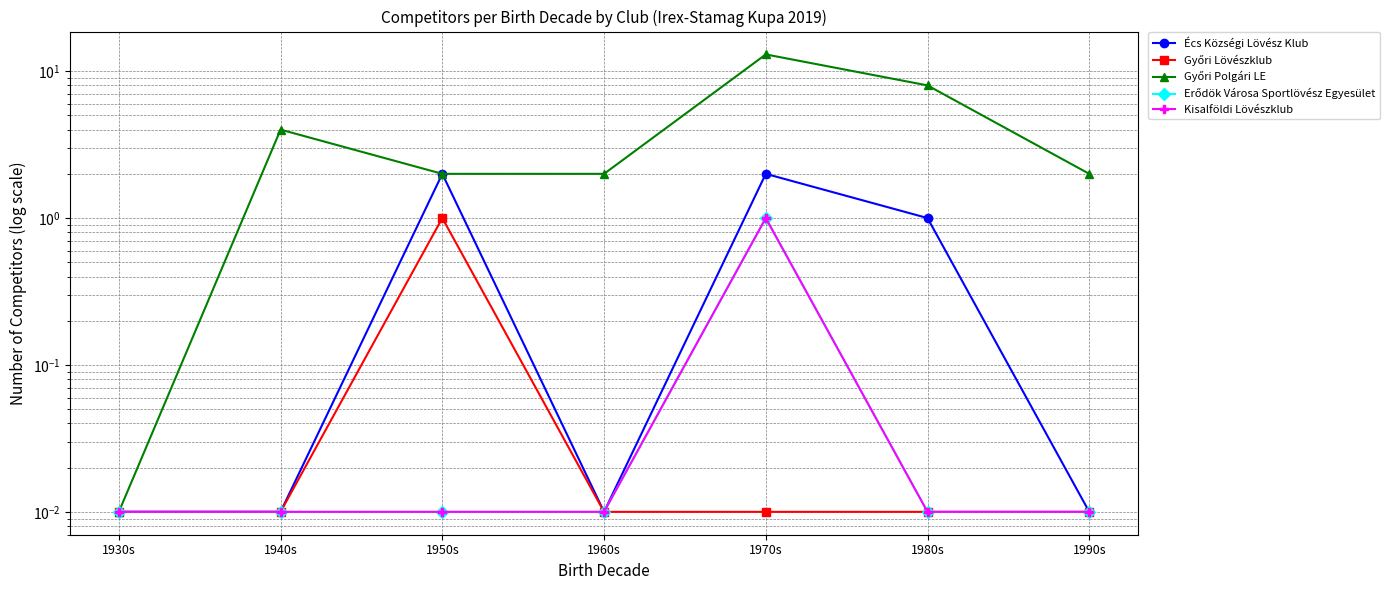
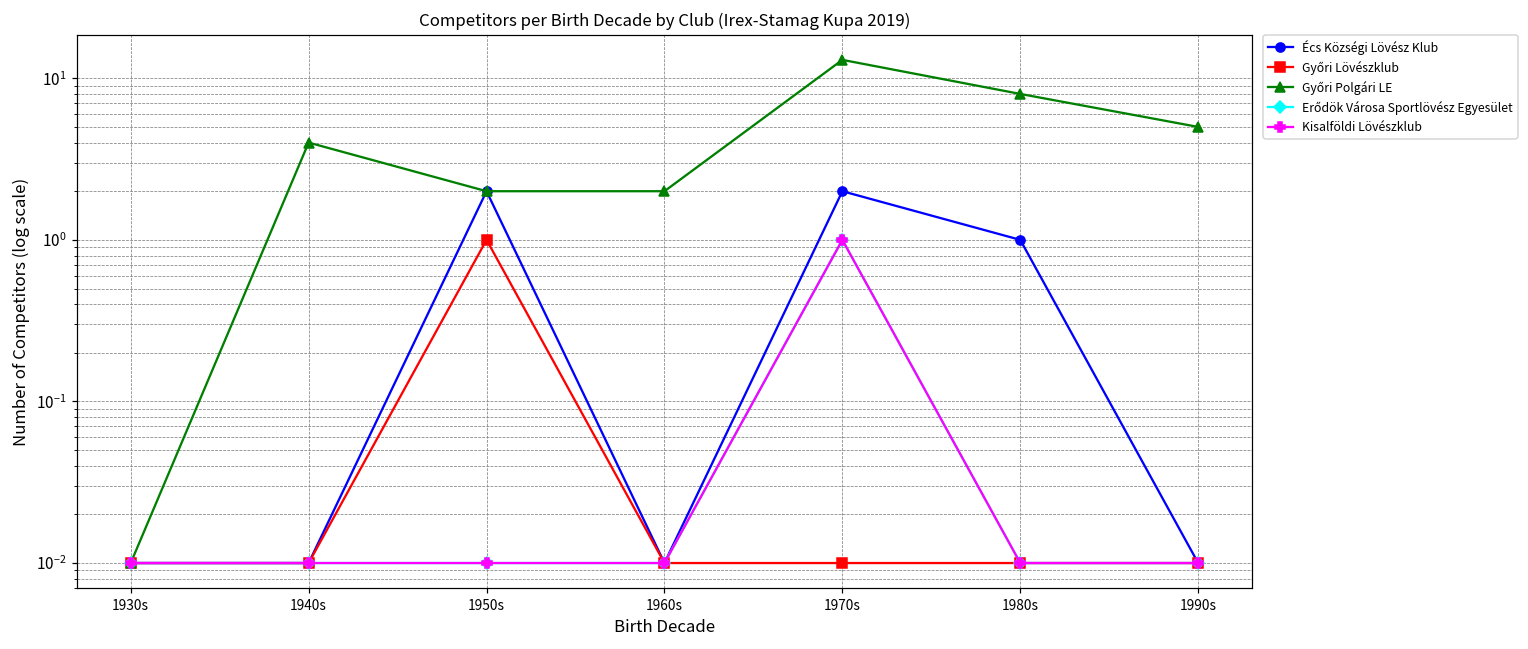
Győri Polgári LE, 1990s: 2 -> 5
